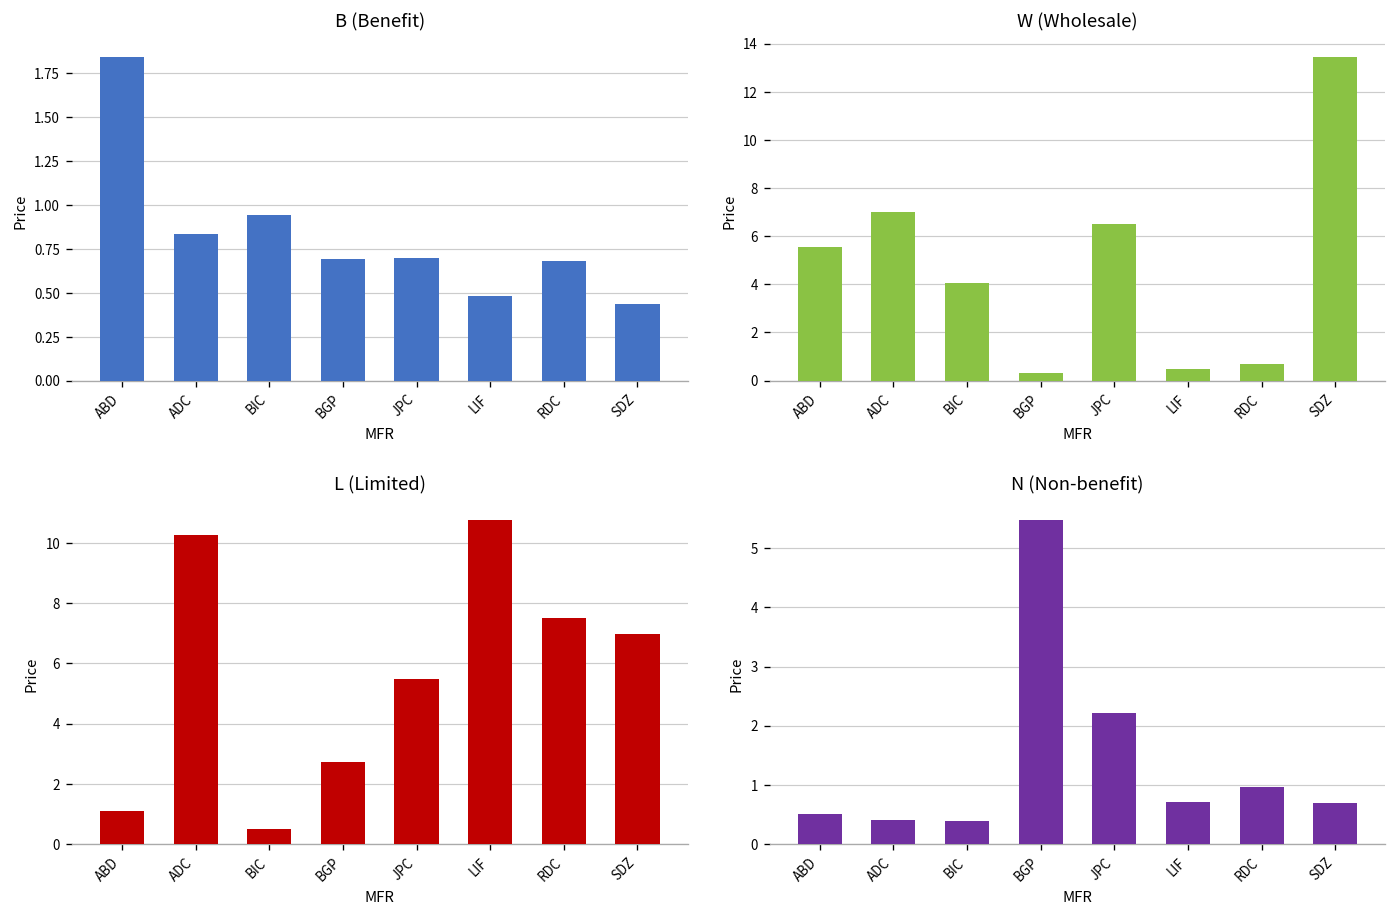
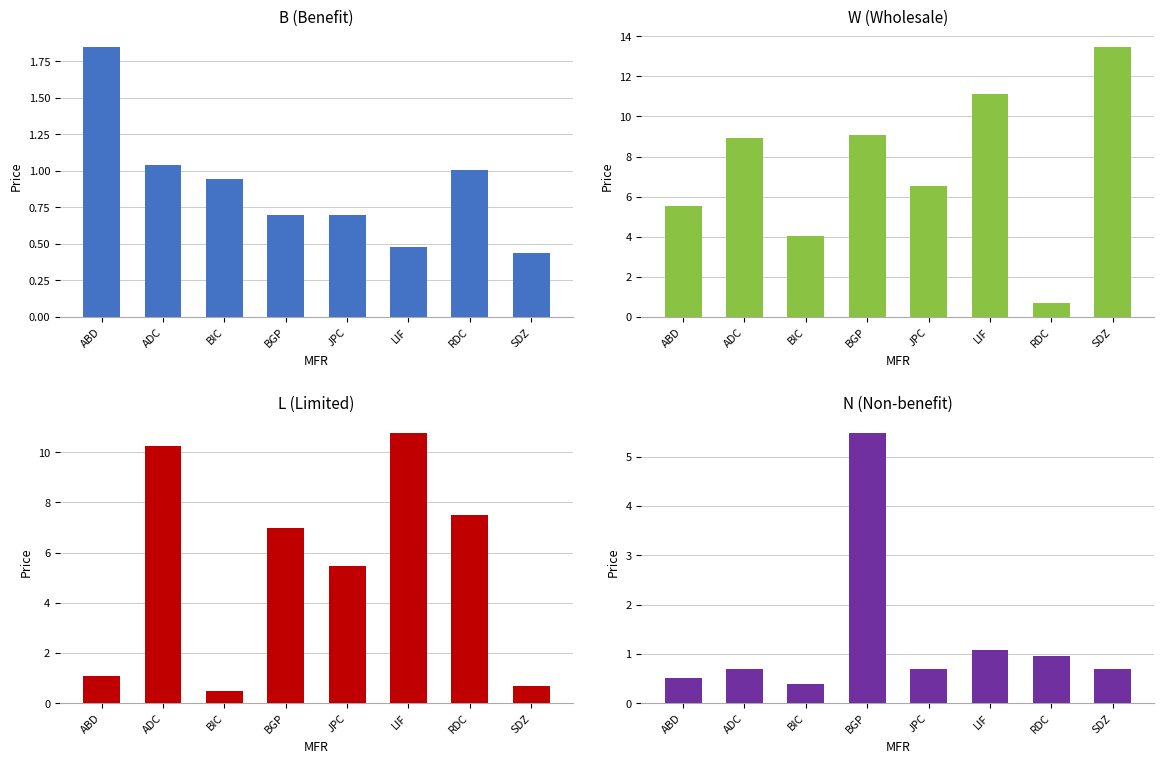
B (Benefit), ADC: 0.83 -> 1.04
B (Benefit), RDC: 0.68 -> 1.00
W (Wholesale), ADC: 7.0 -> 8.9
W (Wholesale), BGP: 0.3 -> 9.1
W (Wholesale), LIF: 0.5 -> 11.1
L (Limited), BGP: 2.7 -> 7.0
L (Limited), SDZ: 7.0 -> 0.7
N (Non-benefit), ADC: 0.4 -> 0.7
N (Non-benefit), JPC: 2.2 -> 0.7
N (Non-benefit), LIF: 0.7 -> 1.1
